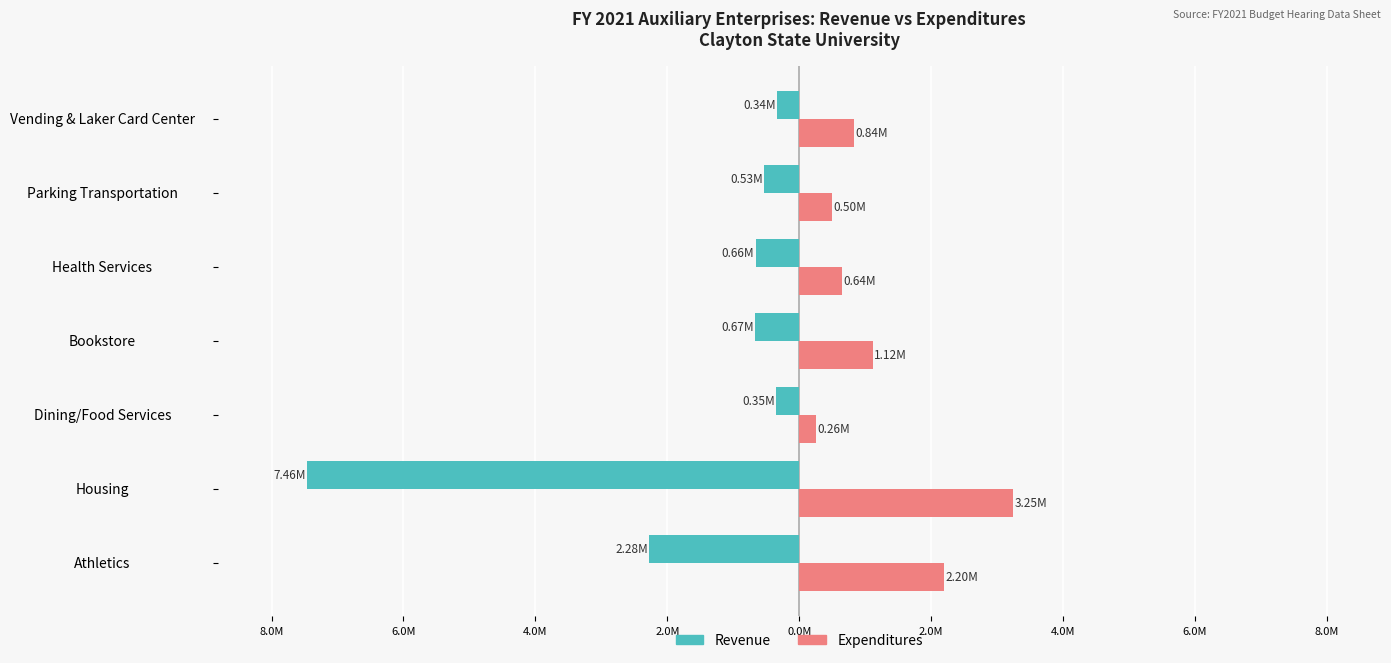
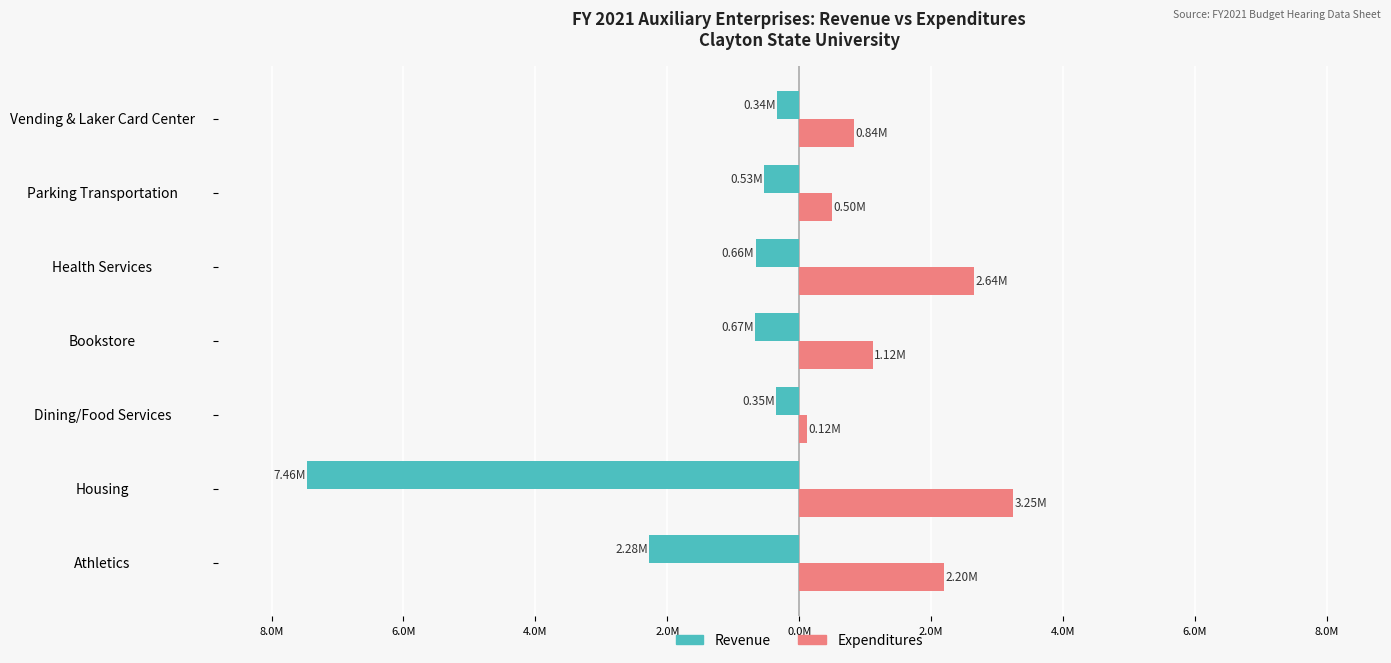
Expenditures, Health Services: 0.64M -> 2.64M
Expenditures, Dining/Food Services: 0.26M -> 0.12M
